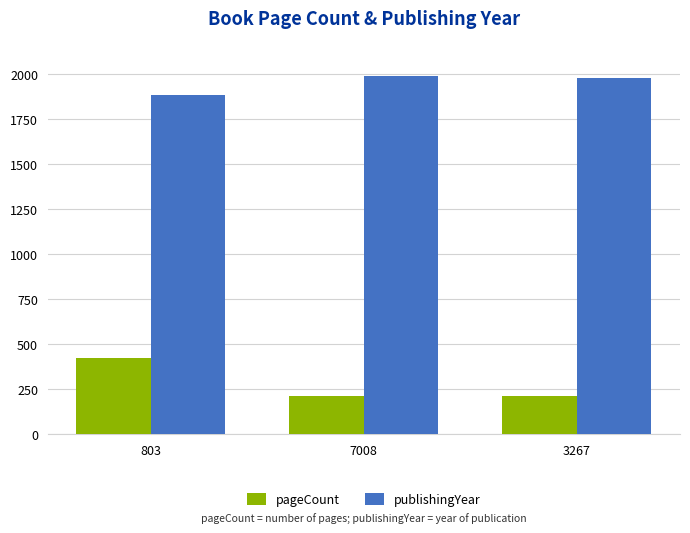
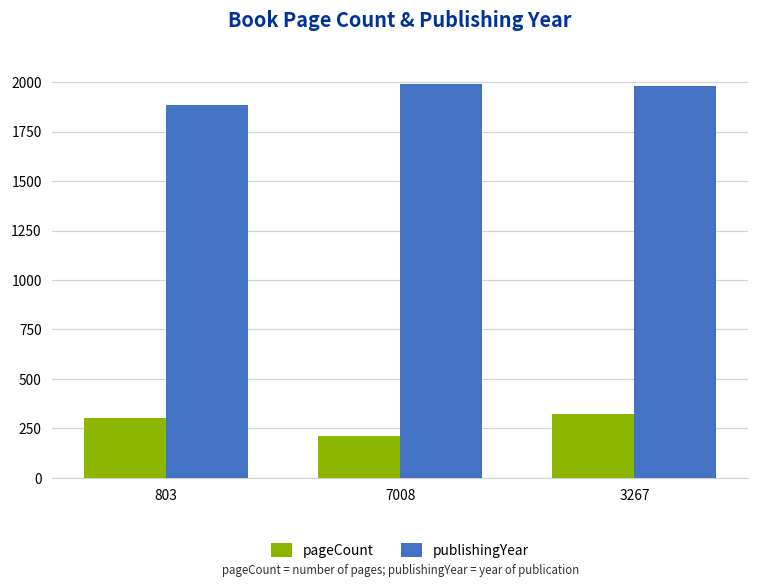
pageCount, 803: 420 -> 300
pageCount, 3267: 210 -> 320
